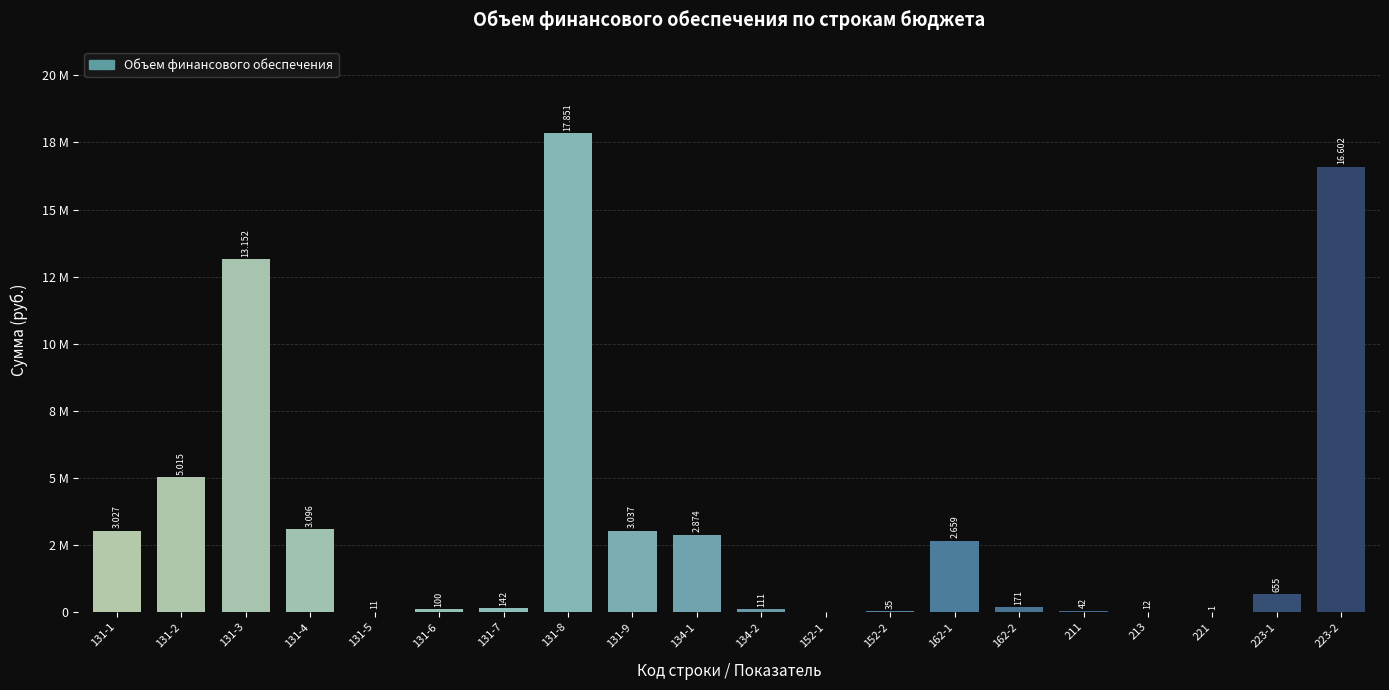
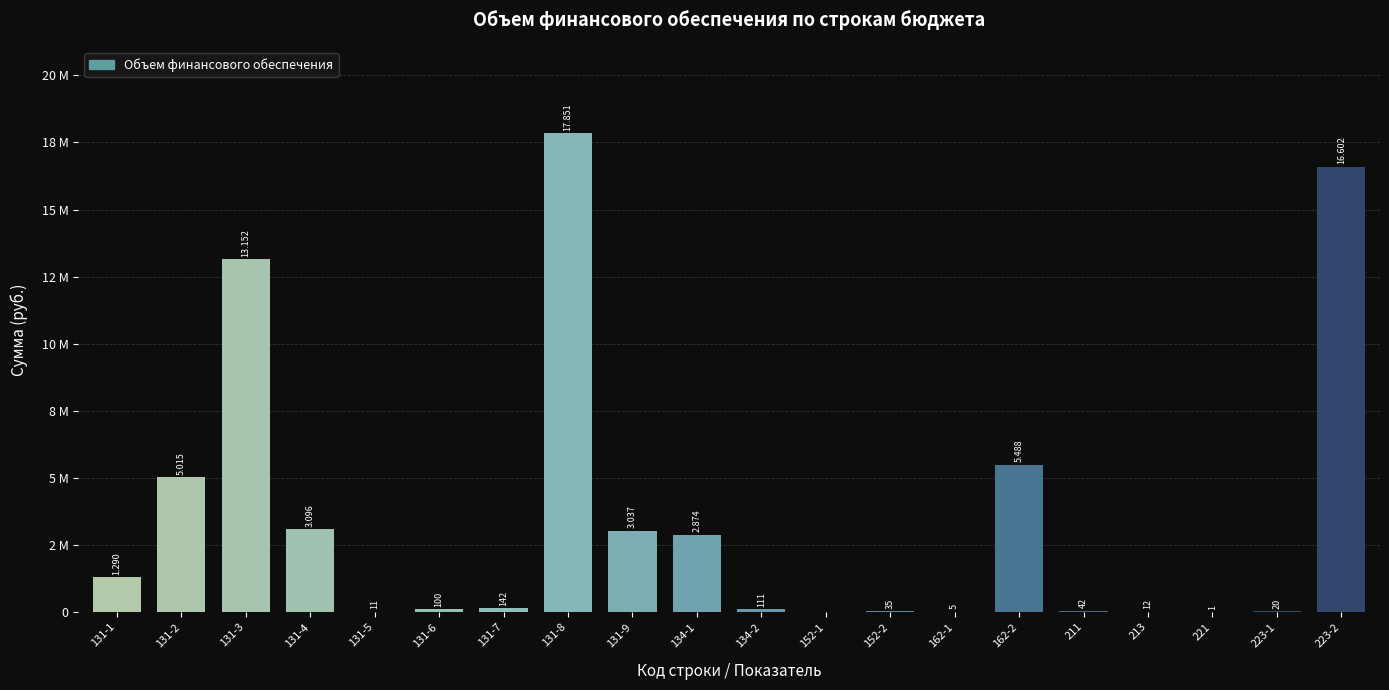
131-1: 3.027 -> 1.290
162-1: 2.659 -> 5
162-2: 171 -> 5.488
223-1: 655 -> 20
